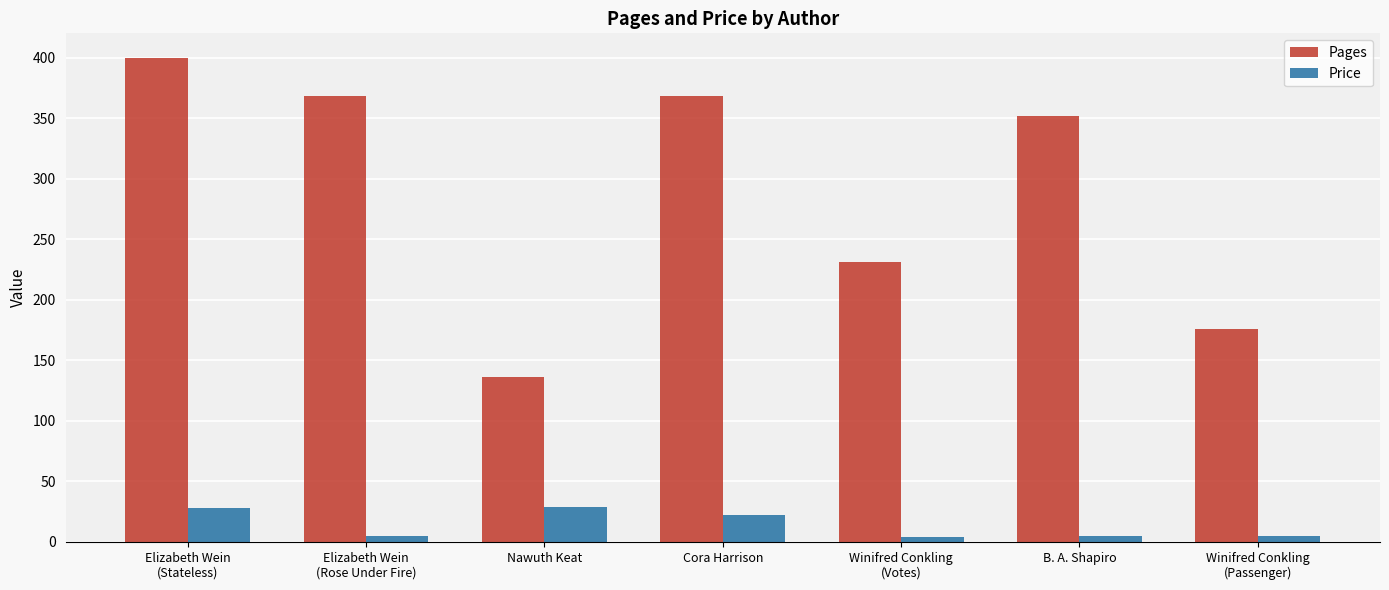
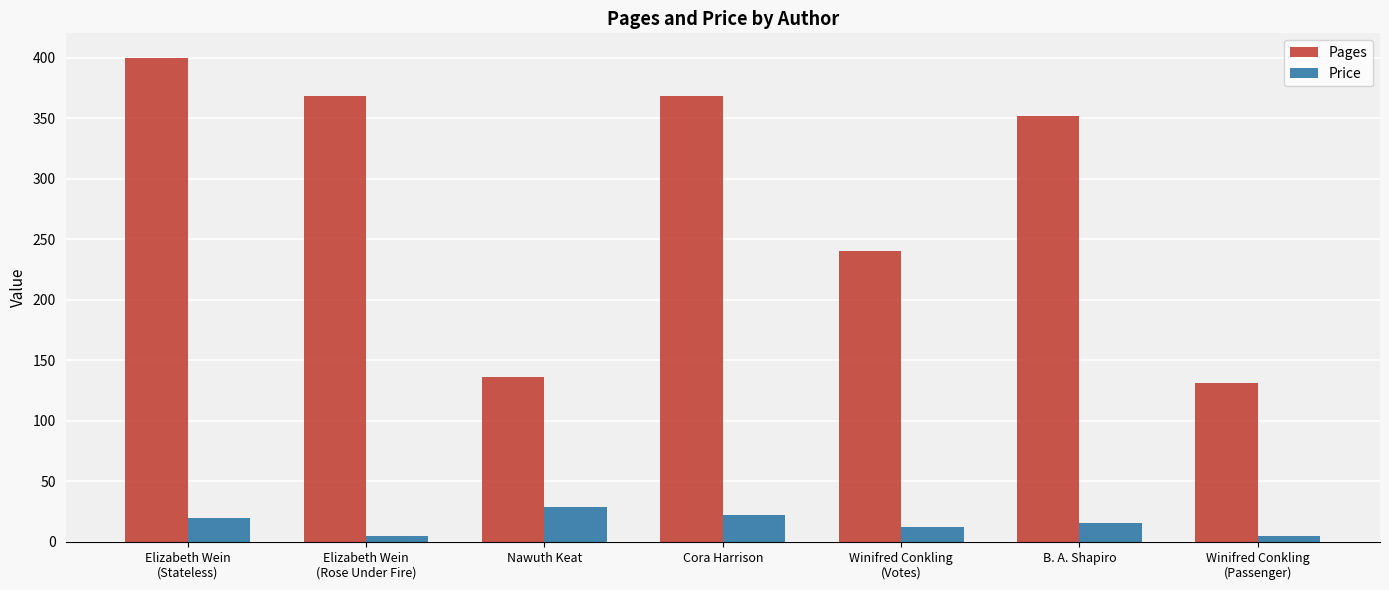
Price, Elizabeth Wein (Stateless): 28 -> 20
Pages, Winifred Conkling (Votes): 231 -> 240
Price, Winifred Conkling (Votes): 4 -> 13
Price, B. A. Shapiro: 5 -> 16
Pages, Winifred Conkling (Passenger): 176 -> 131
